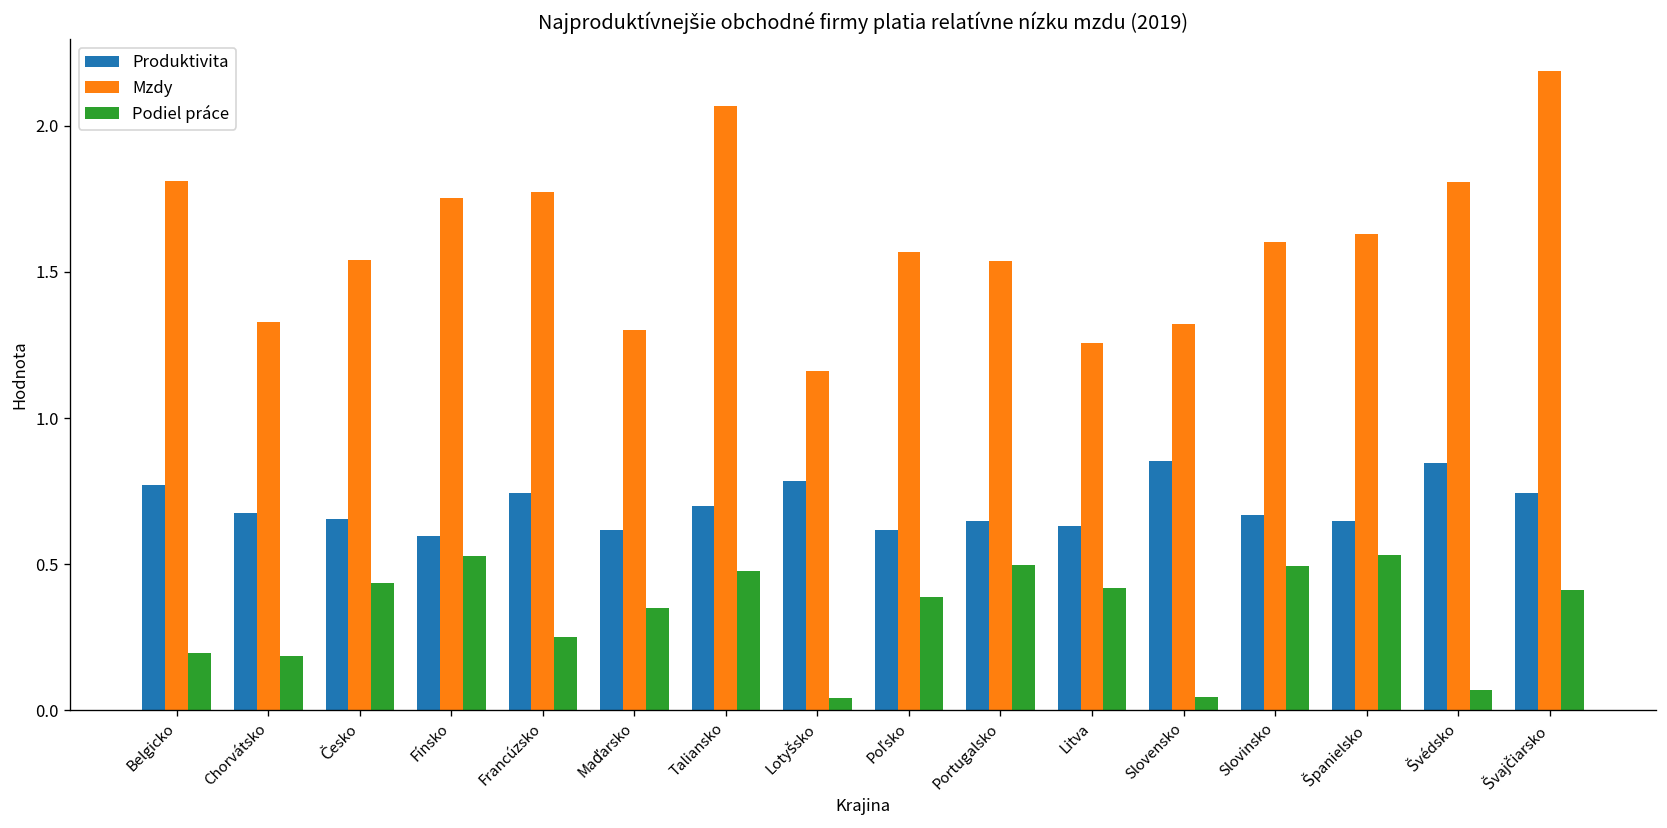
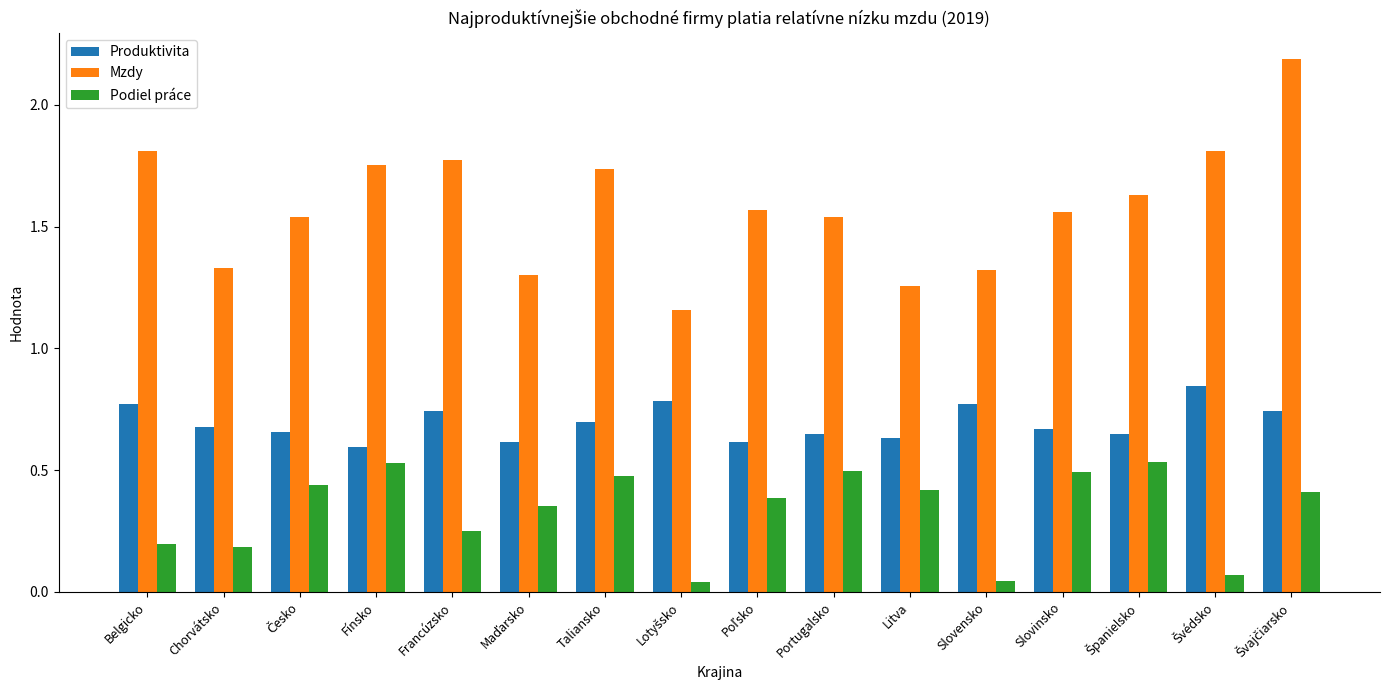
Mzdy, Taliansko: 2.07 -> 1.74
Produktivita, Slovensko: 0.85 -> 0.77
Mzdy, Slovinsko: 1.60 -> 1.56
